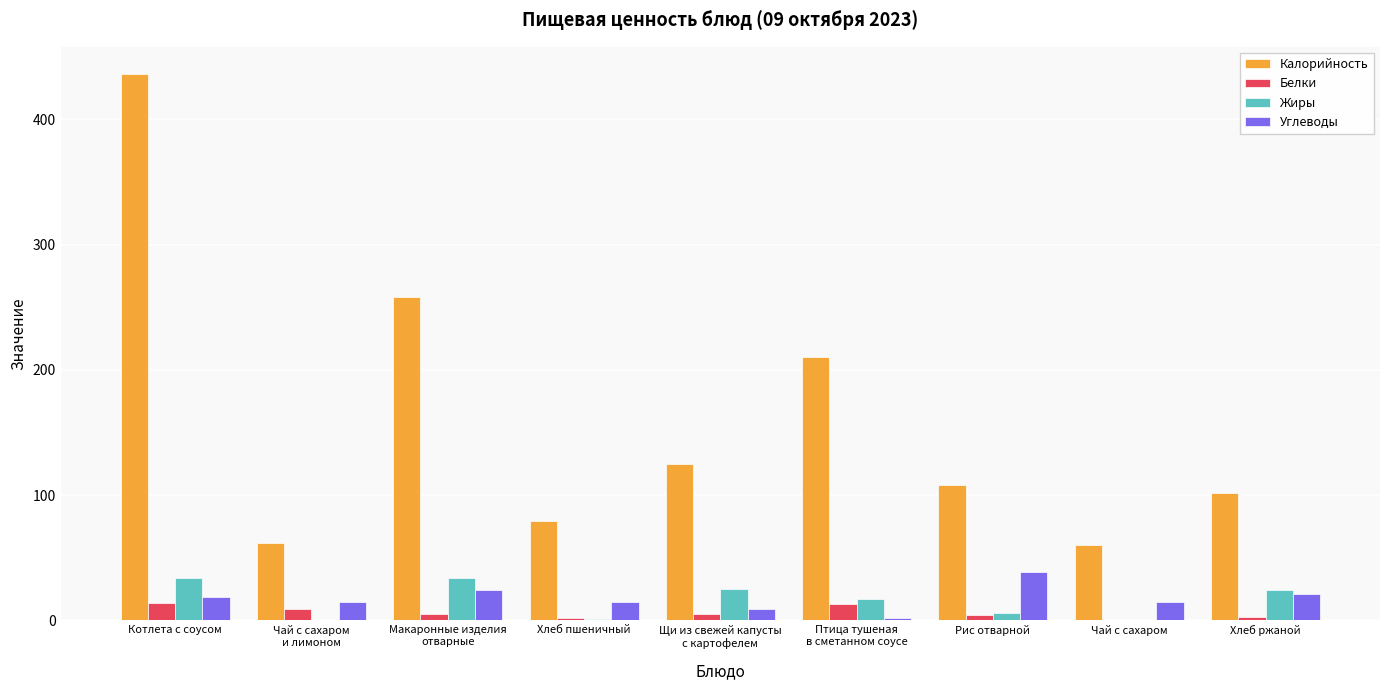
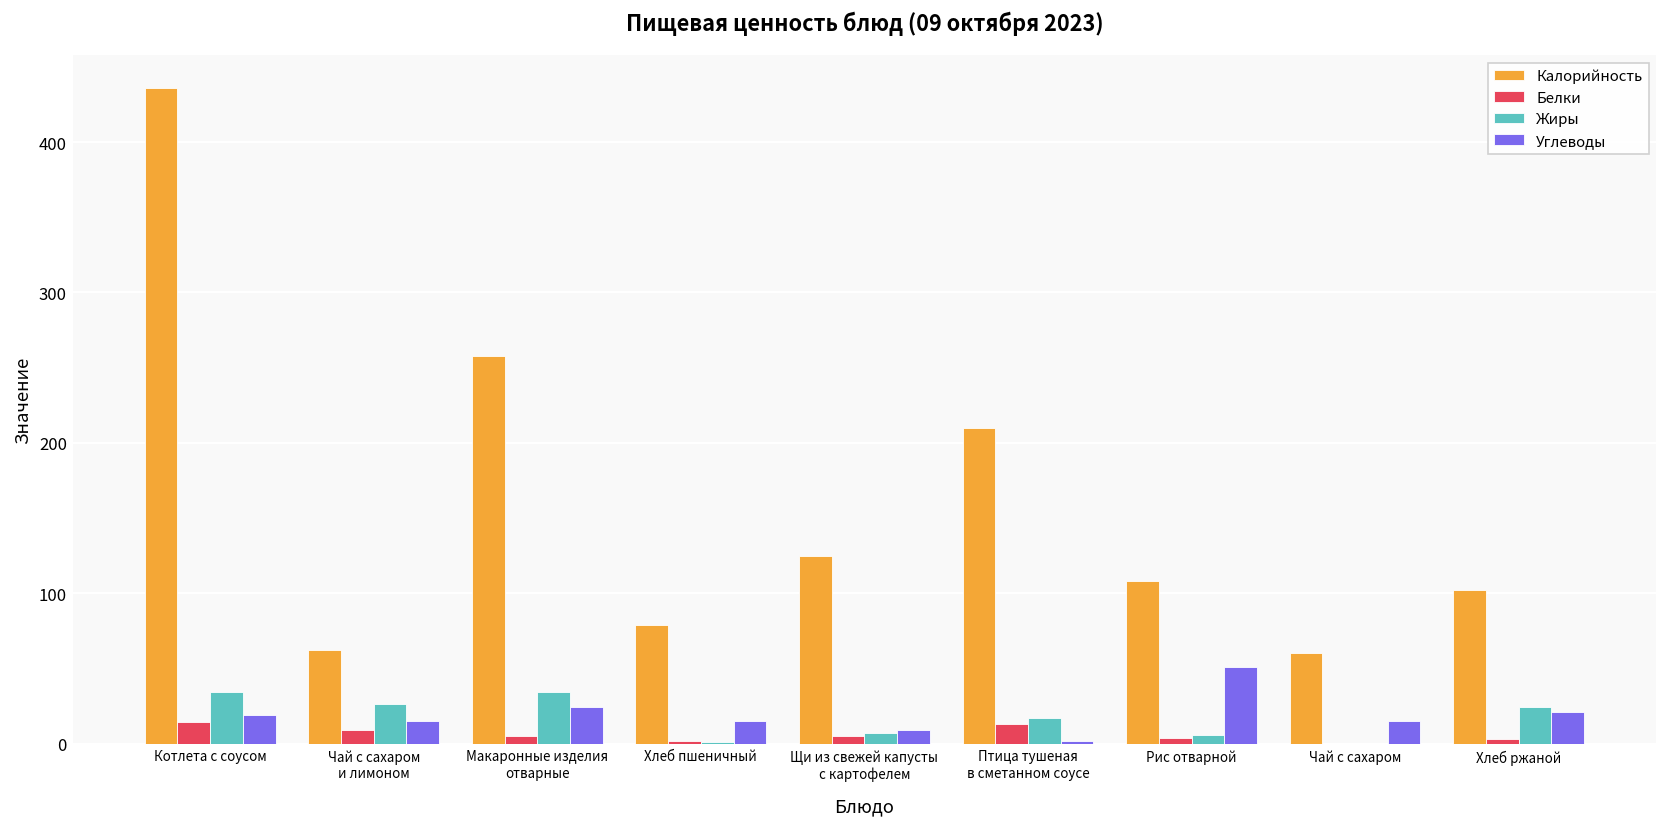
Жиры, Чай с сахаром и лимоном: 0 -> 26
Жиры, Щи из свежей капусты с картофелем: 25 -> 7
Углеводы, Рис отварной: 39 -> 51
